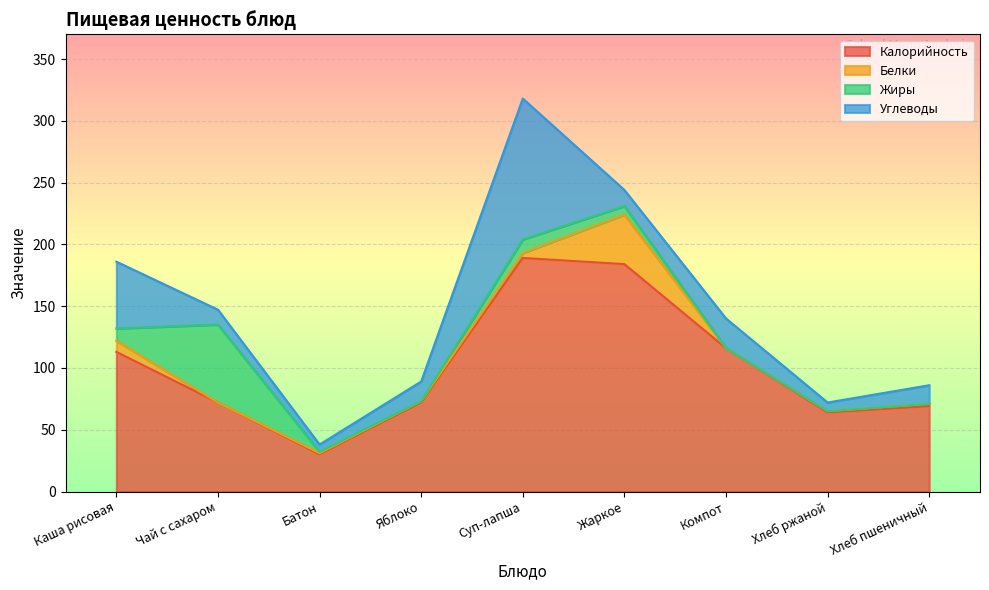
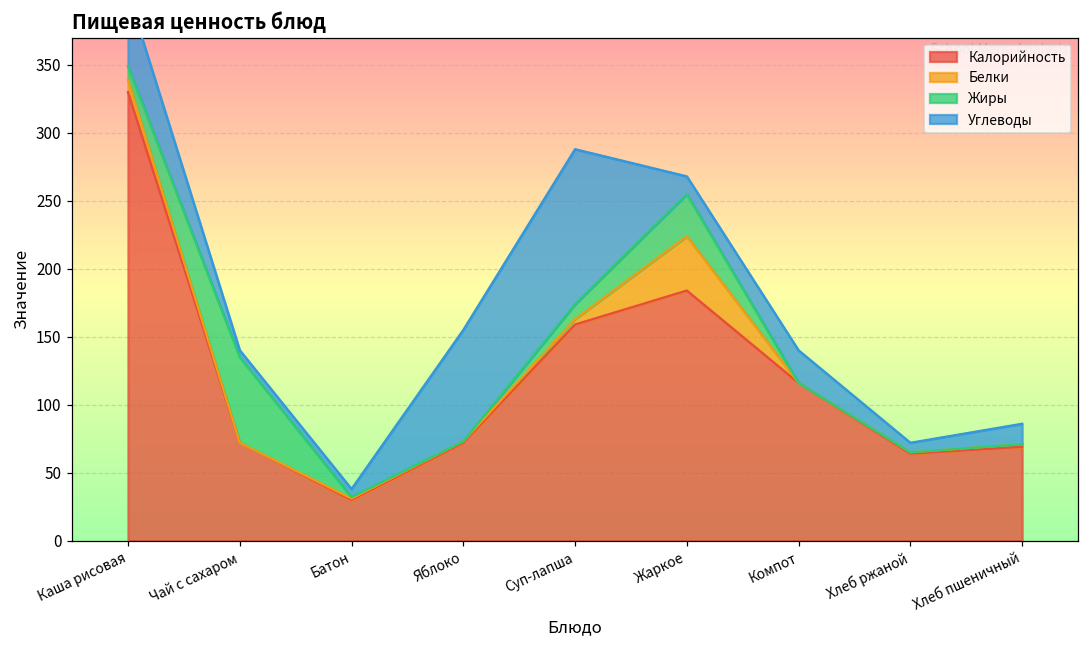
Калорийность, Каша рисовая: 113 -> 330
Углеводы, Чай с сахаром: 12 -> 5
Углеводы, Яблоко: 16 -> 82
Калорийность, Суп-лапша: 189 -> 159
Жиры, Жаркое: 7 -> 31
